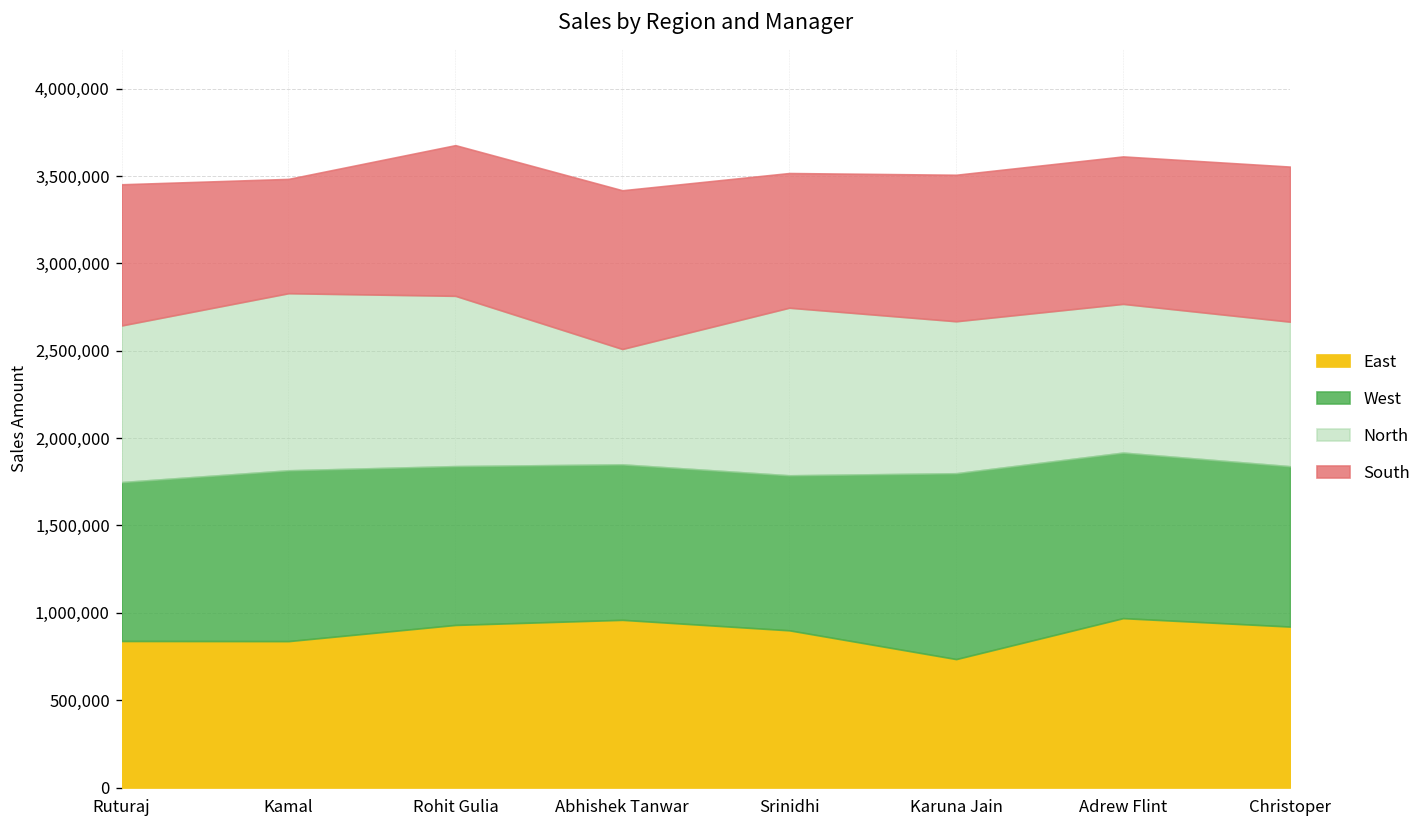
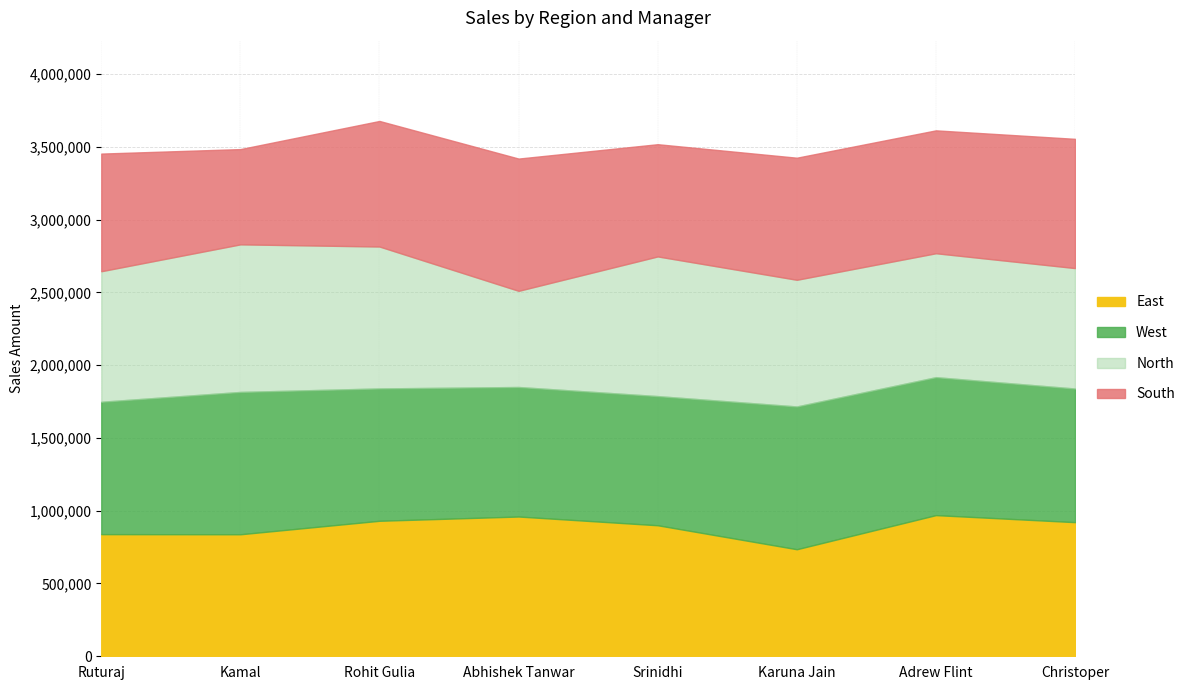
West, Karuna Jain: 1,060,000 -> 980,000
